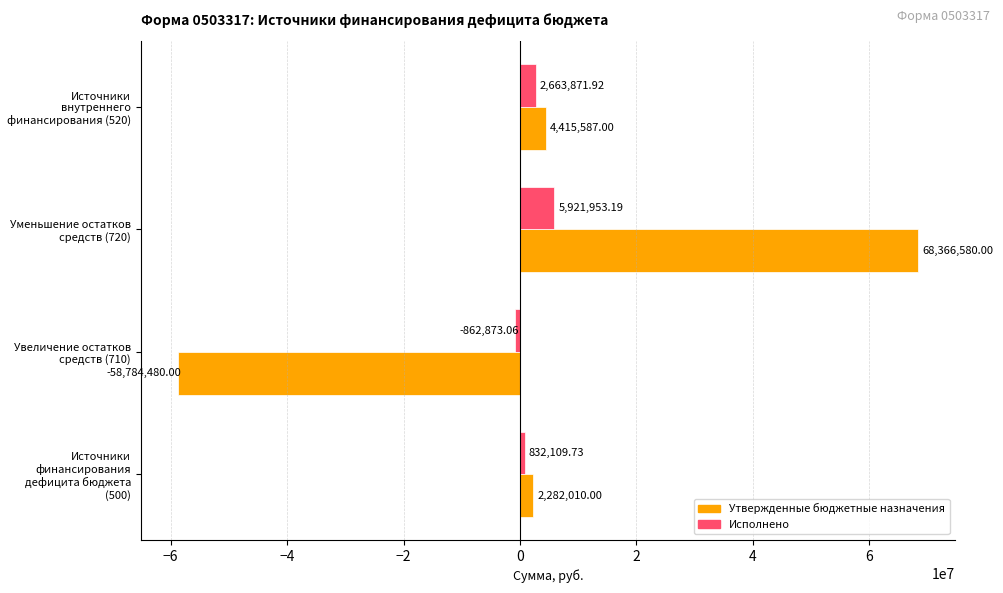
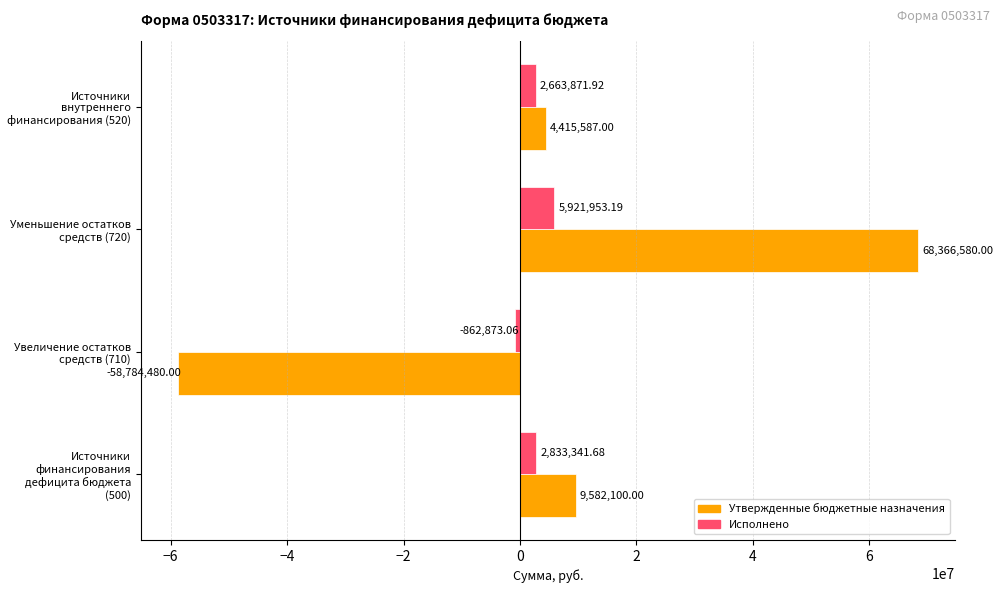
Исполнено, Источники финансирования дефицита бюджета (500): 832,109.73 -> 2,833,341.68
Утвержденные бюджетные назначения, Источники финансирования дефицита бюджета (500): 2,282,010.00 -> 9,582,100.00
